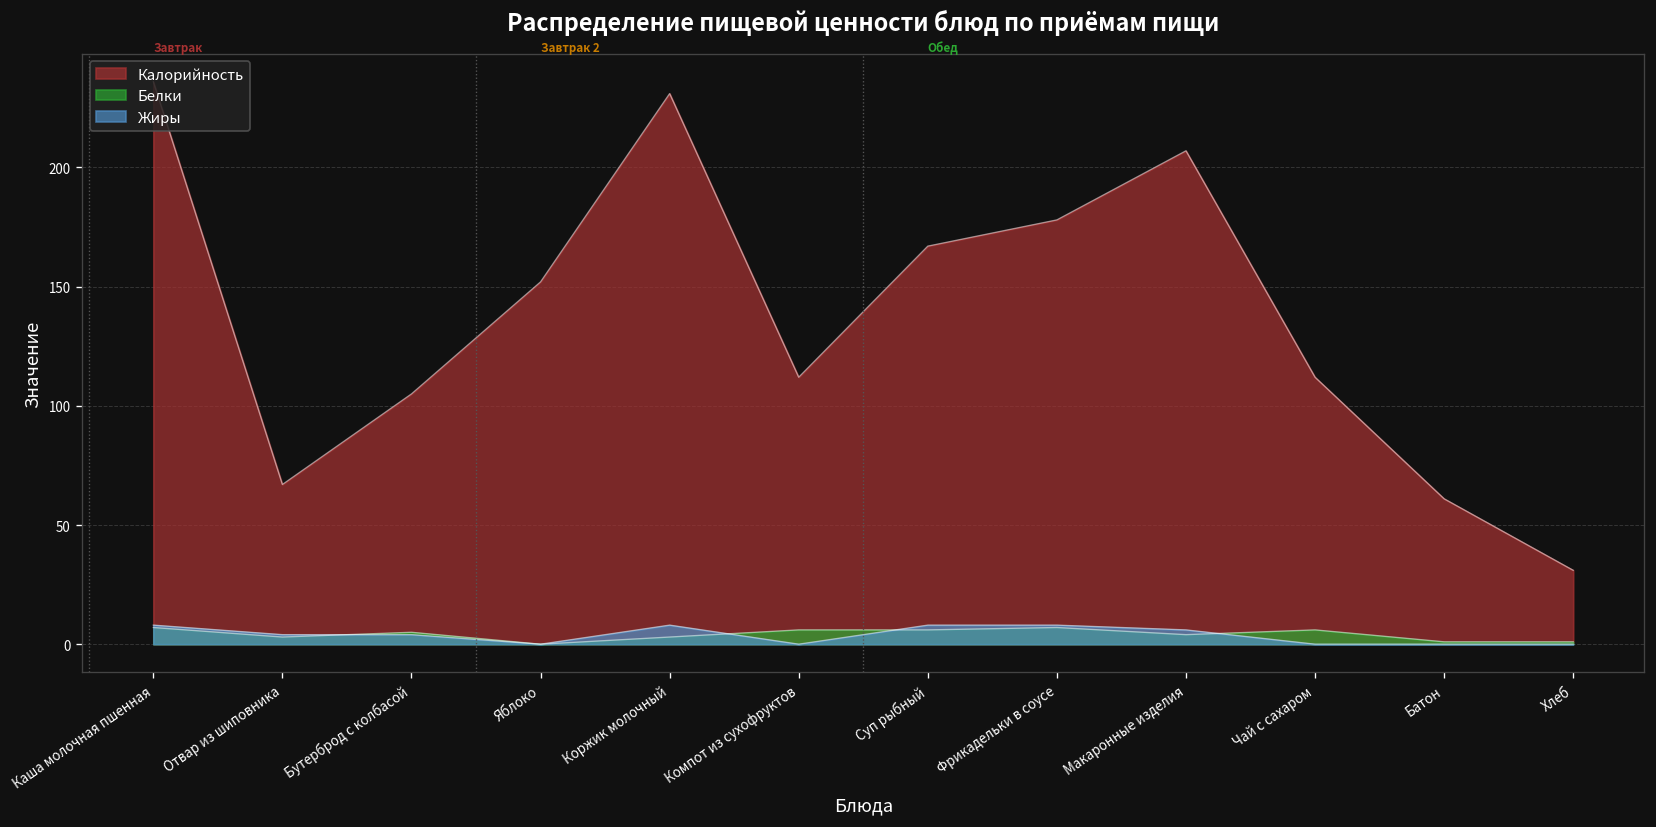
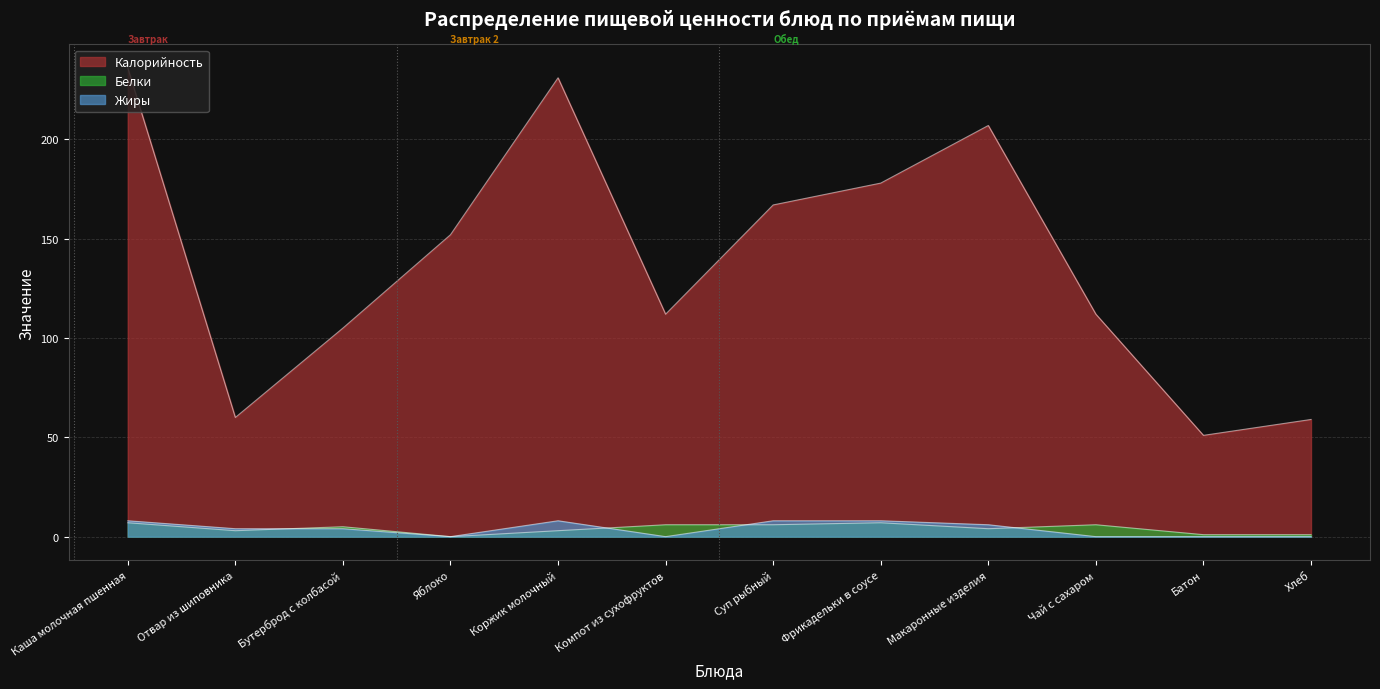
Калорийность, Отвар из шиповника: 67 -> 60
Калорийность, Батон: 61 -> 51
Калорийность, Хлеб: 31 -> 59
